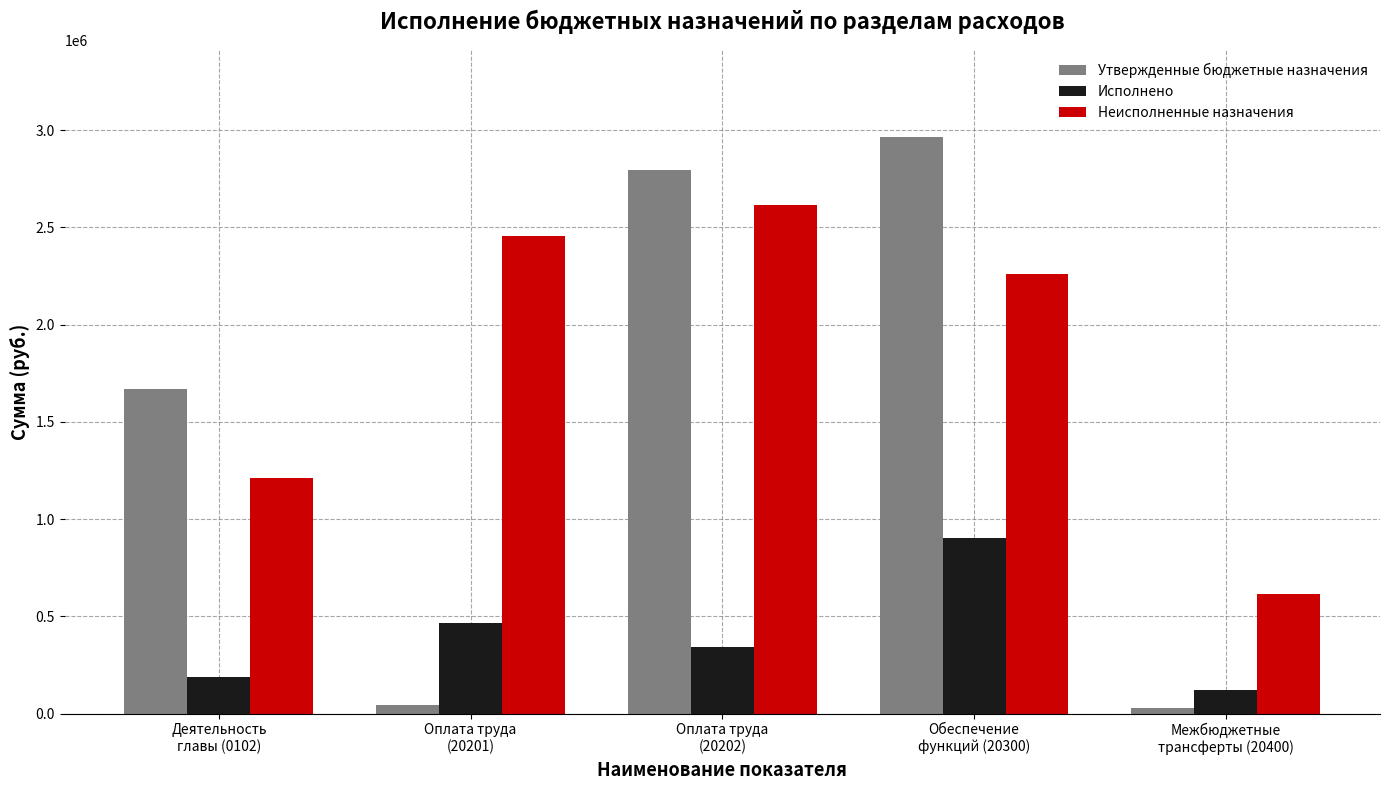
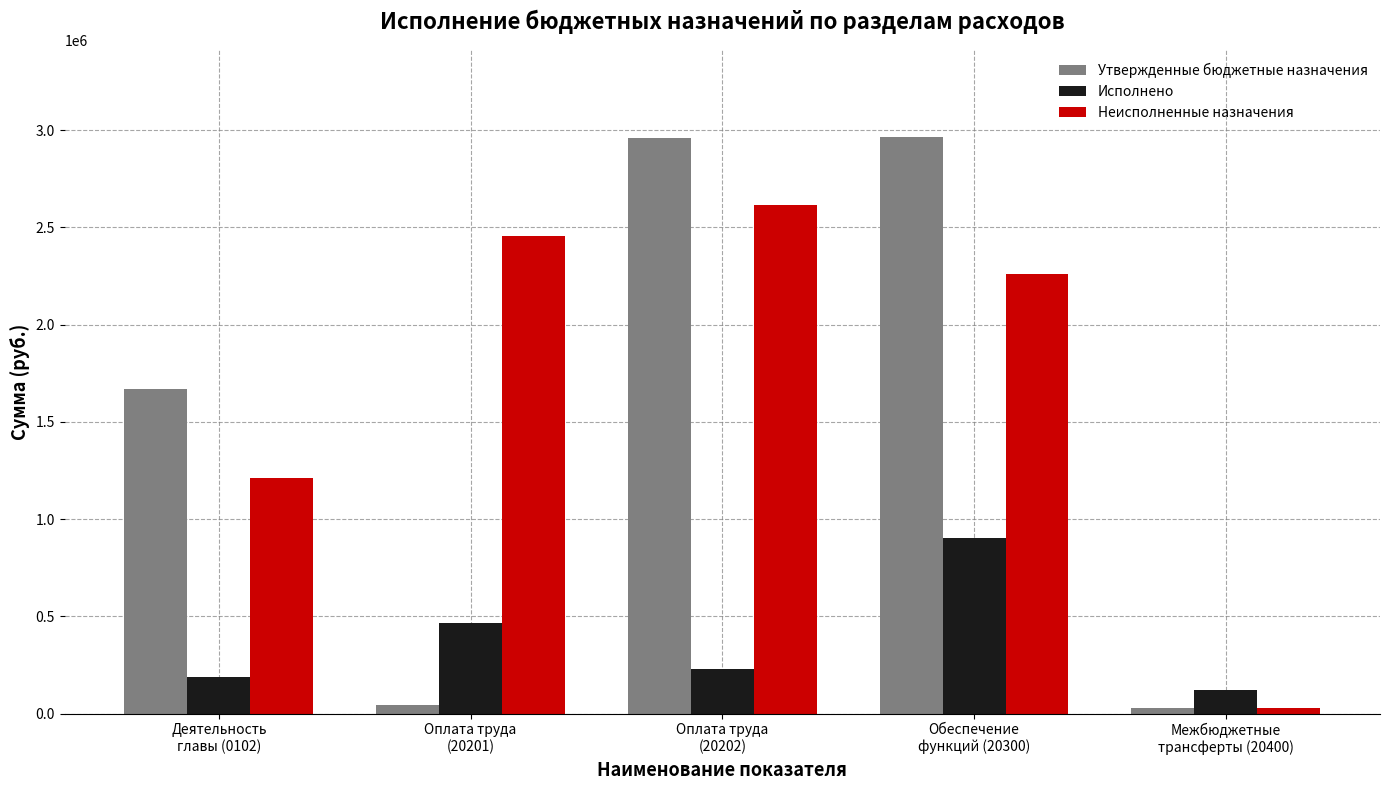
Утвержденные бюджетные назначения, Оплата труда (20202): 2790000 -> 2960000
Исполнено, Оплата труда (20202): 340000 -> 230000
Неисполненные назначения, Межбюджетные трансферты (20400): 610000 -> 30000
